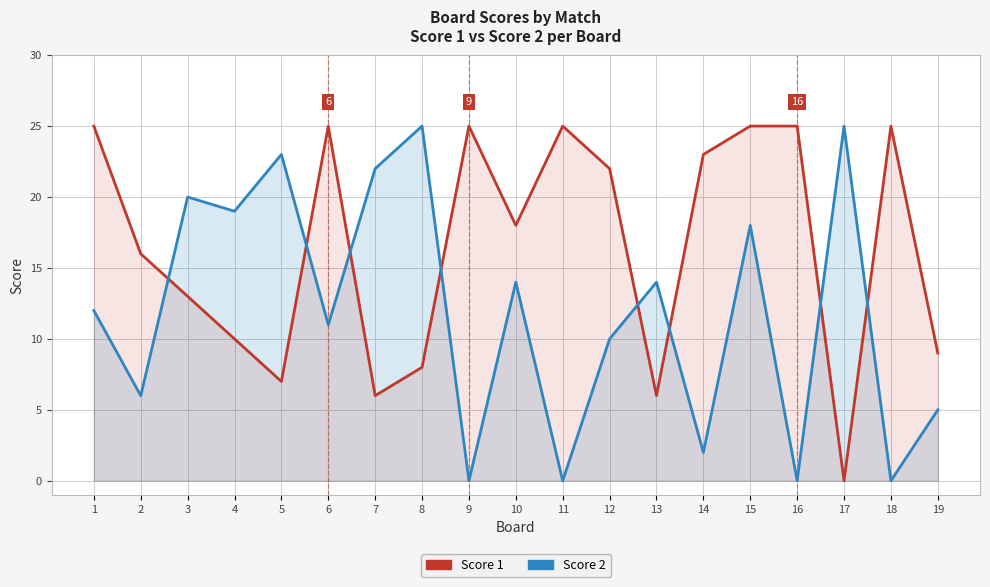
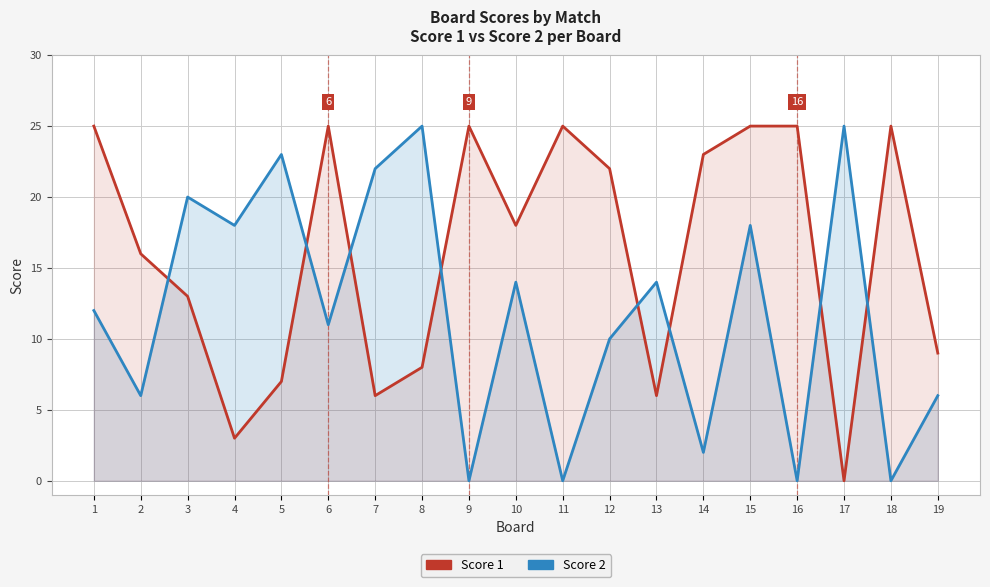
Score 1, 4: 10 -> 3
Score 2, 4: 19 -> 18
Score 2, 19: 5 -> 6
